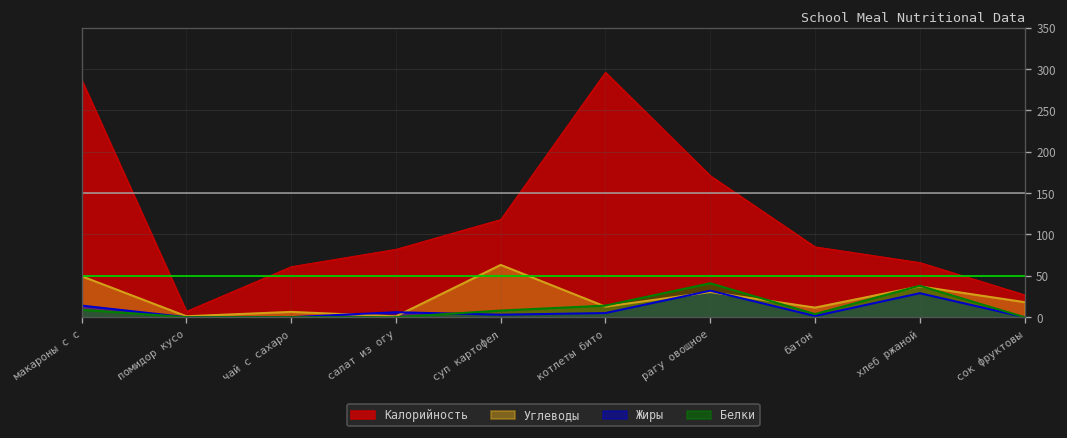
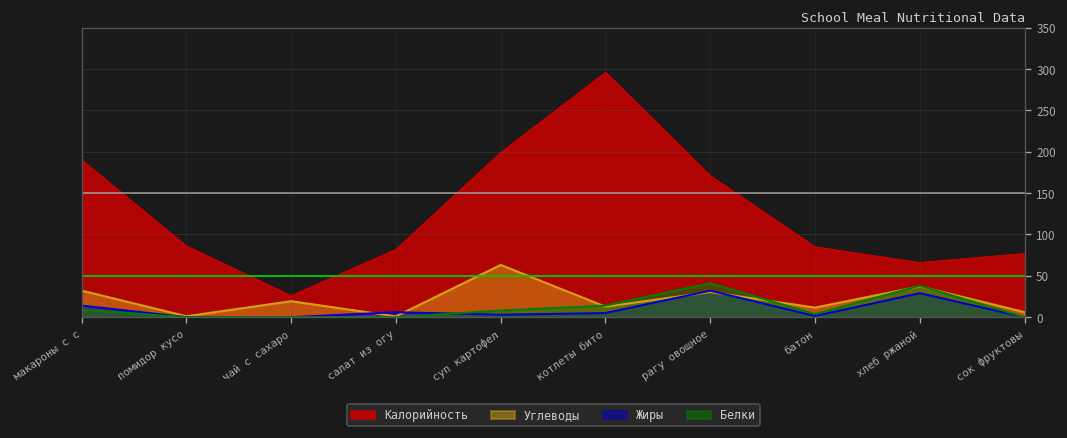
Калорийность, макароны с с: 290 -> 190
Углеводы, макароны с с: 50 -> 30
Калорийность, помидор кусо: 10 -> 90
Калорийность, чай с сахаро: 60 -> 30
Углеводы, чай с сахаро: 10 -> 20
Калорийность, суп картофел: 120 -> 200
Калорийность, сок фруктовы: 30 -> 80
Углеводы, сок фруктовы: 20 -> 10
